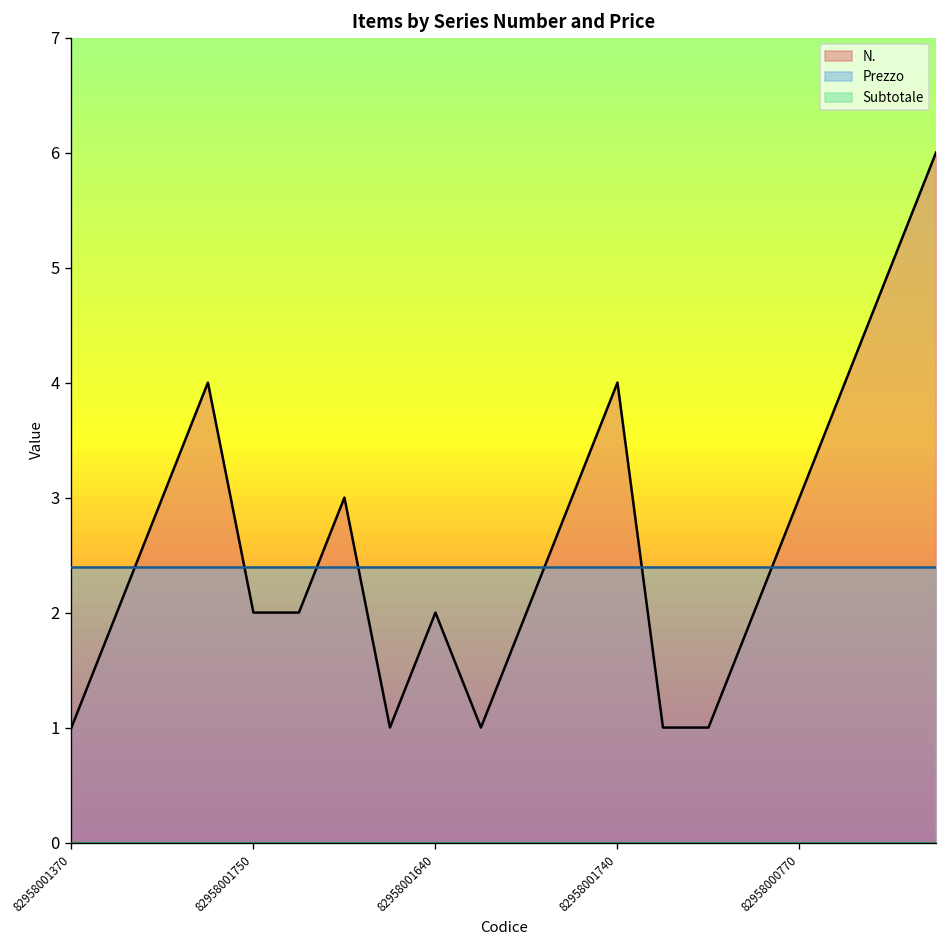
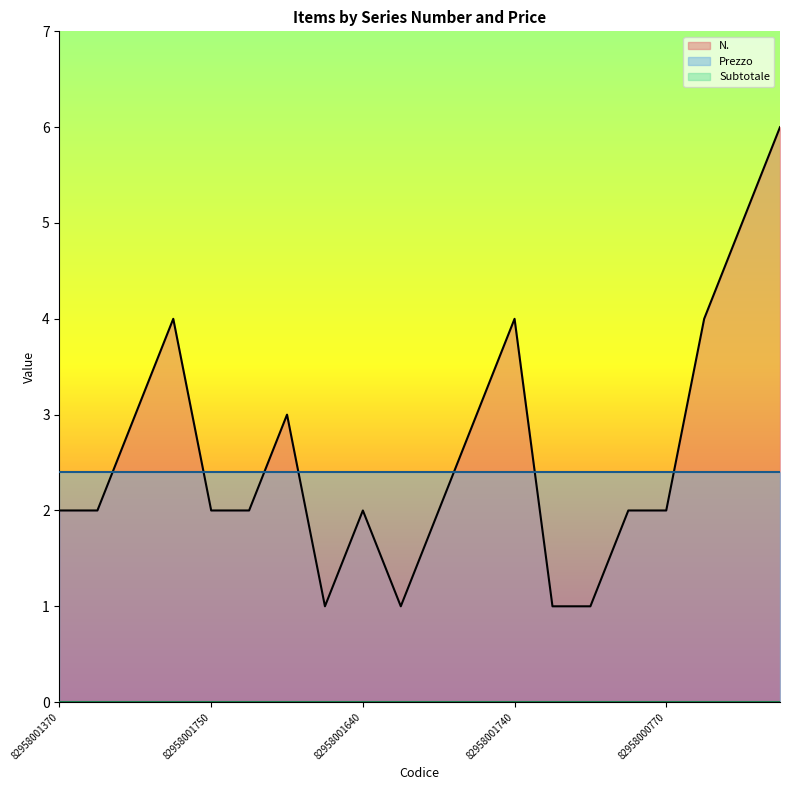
N., 82958001370: 1 -> 2
N., 82958000770: 3 -> 2
